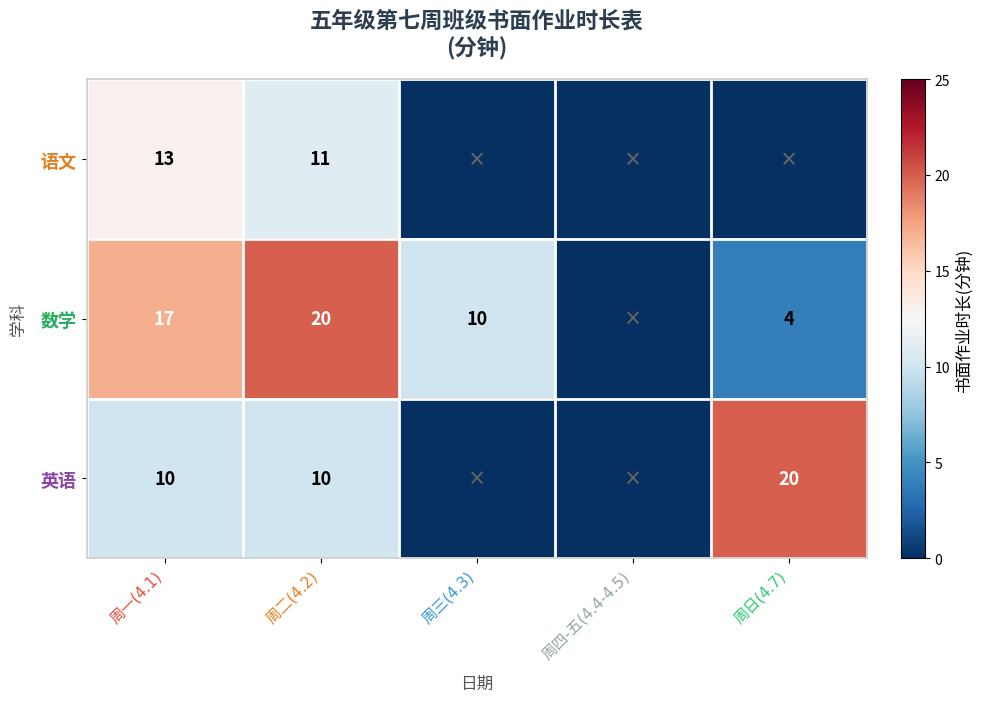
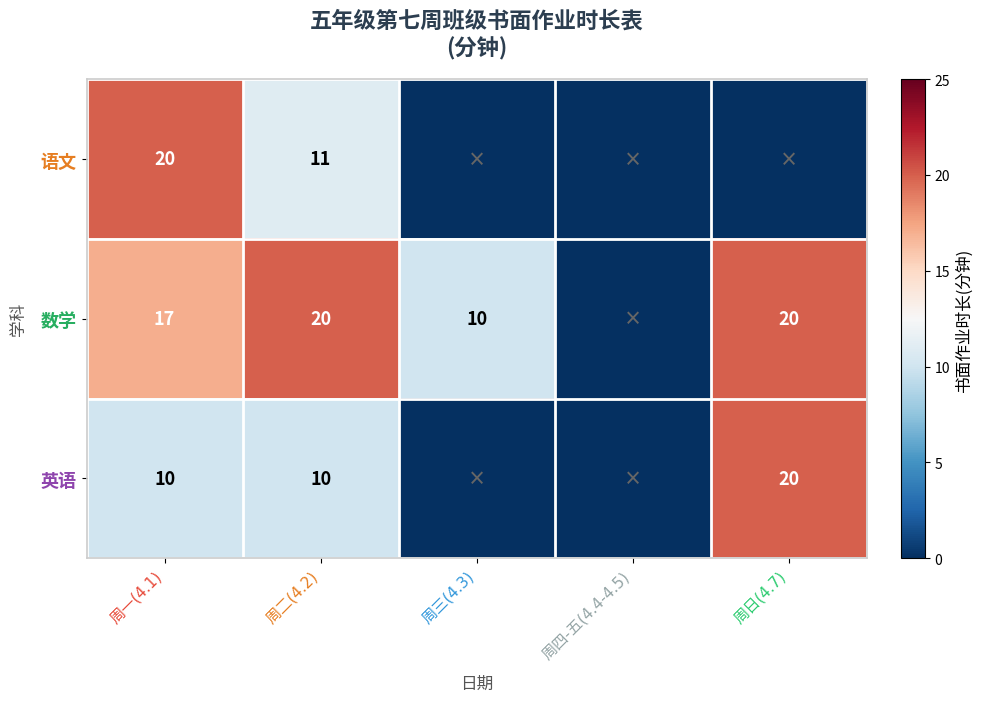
语文, 周一(4.1): 13 -> 20
数学, 周日(4.7): 4 -> 20
